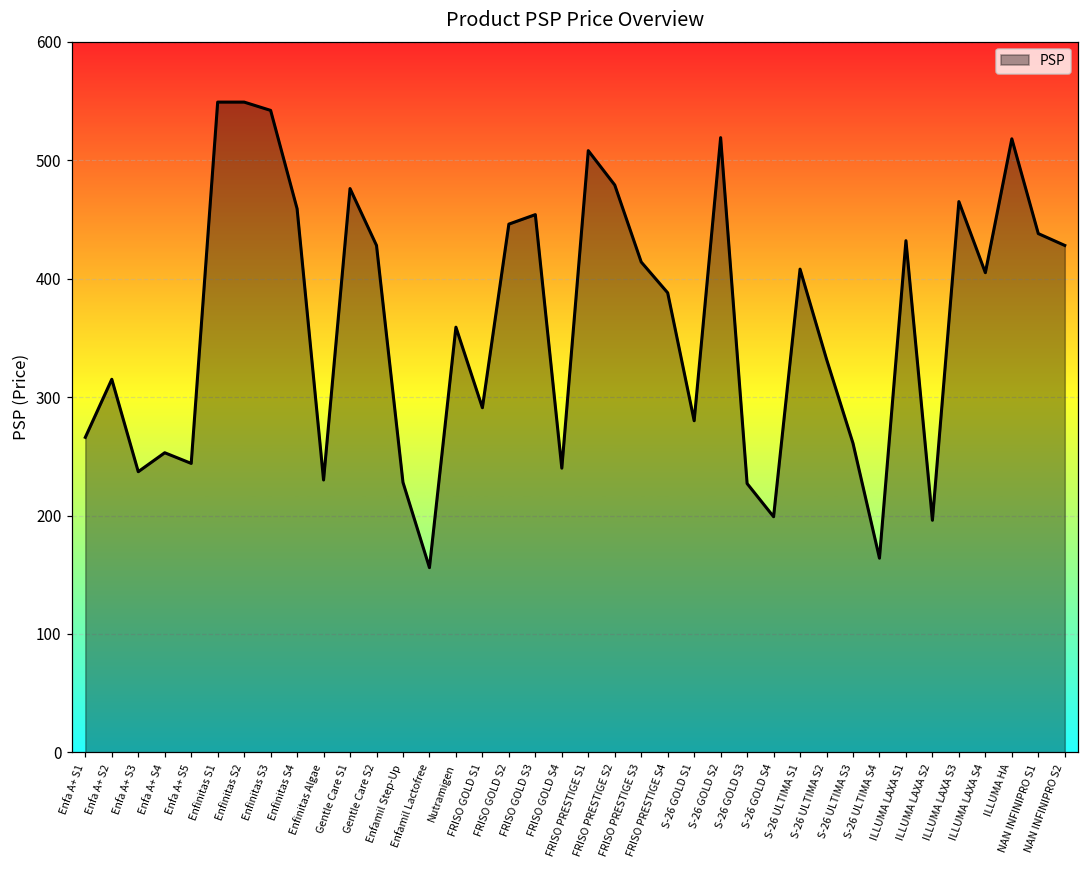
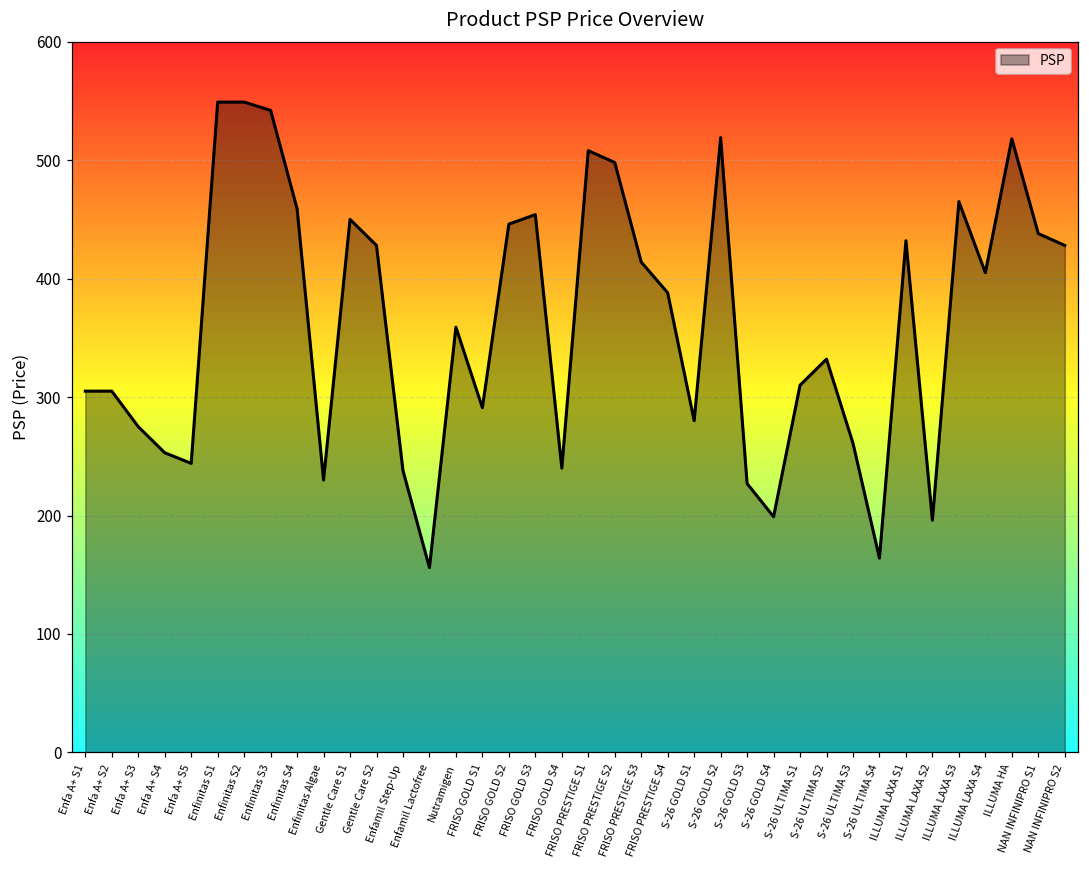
Enfa A+ S1: 266 -> 305
Enfa A+ S2: 315 -> 305
Enfa A+ S3: 237 -> 275
Gentle Care S1: 476 -> 450
Enfamil Step-Up: 228 -> 238
FRISO PRESTIGE S2: 479 -> 498
S-26 ULTIMA S1: 408 -> 310
